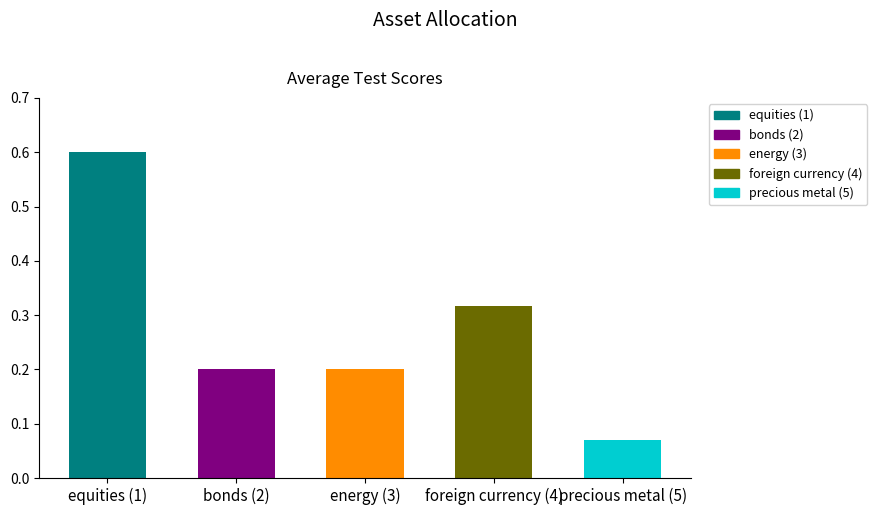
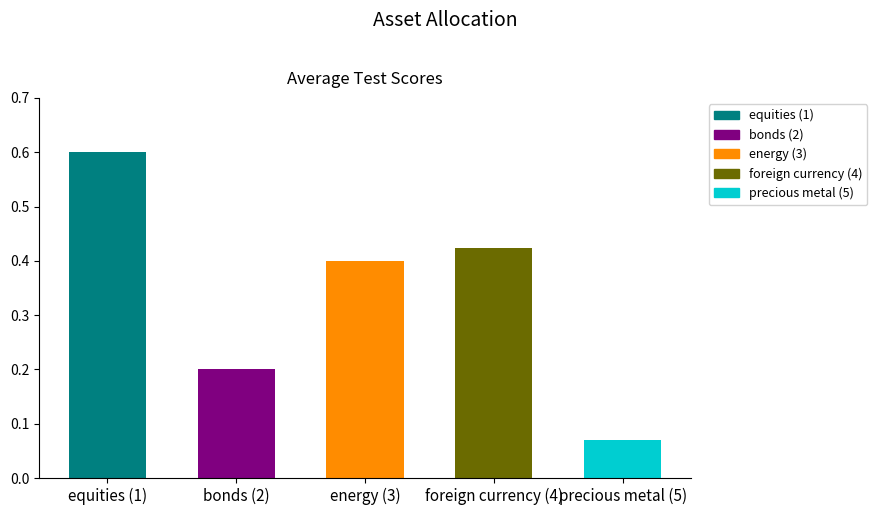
energy (3): 0.2 -> 0.4
foreign currency (4): 0.32 -> 0.42
